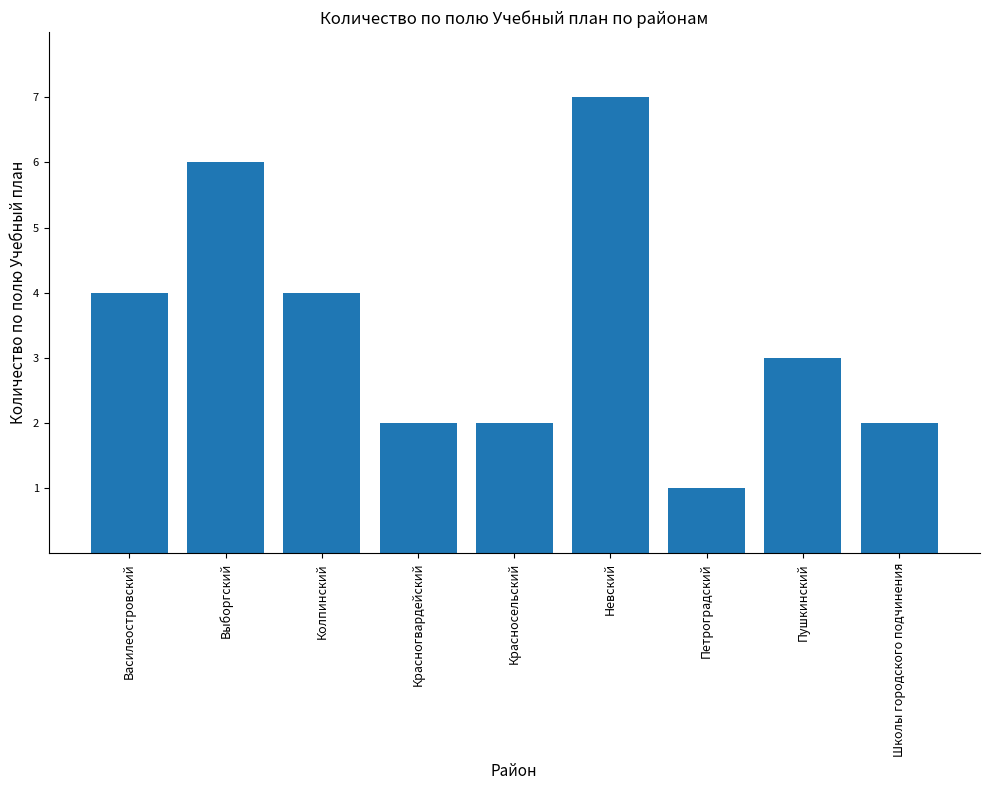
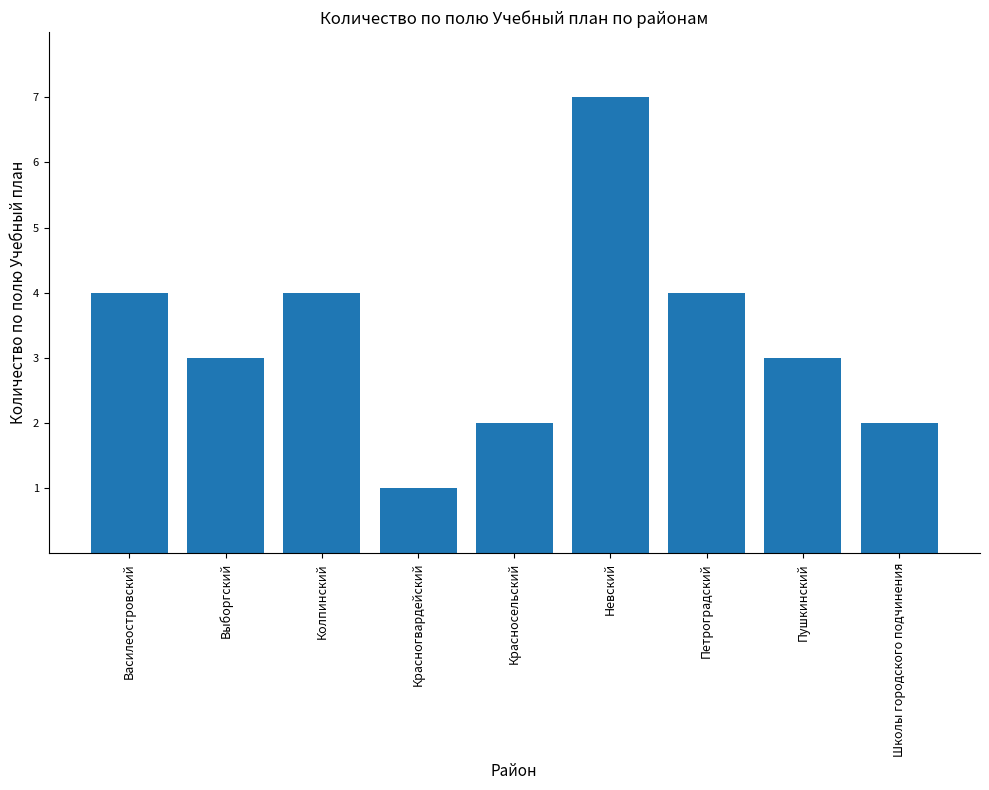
Выборгский: 6 -> 3
Красногвардейский: 2 -> 1
Петроградский: 1 -> 4
